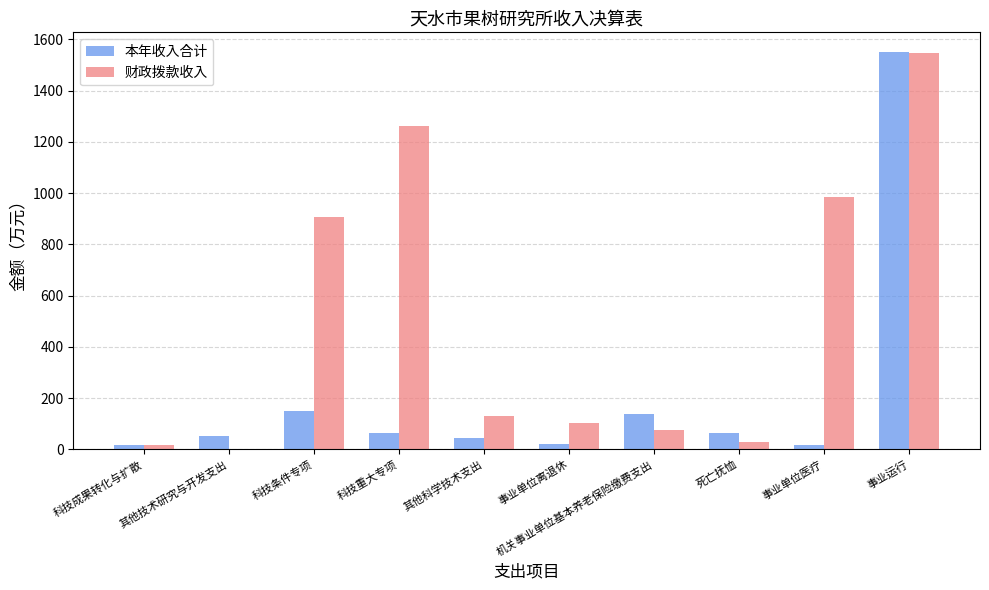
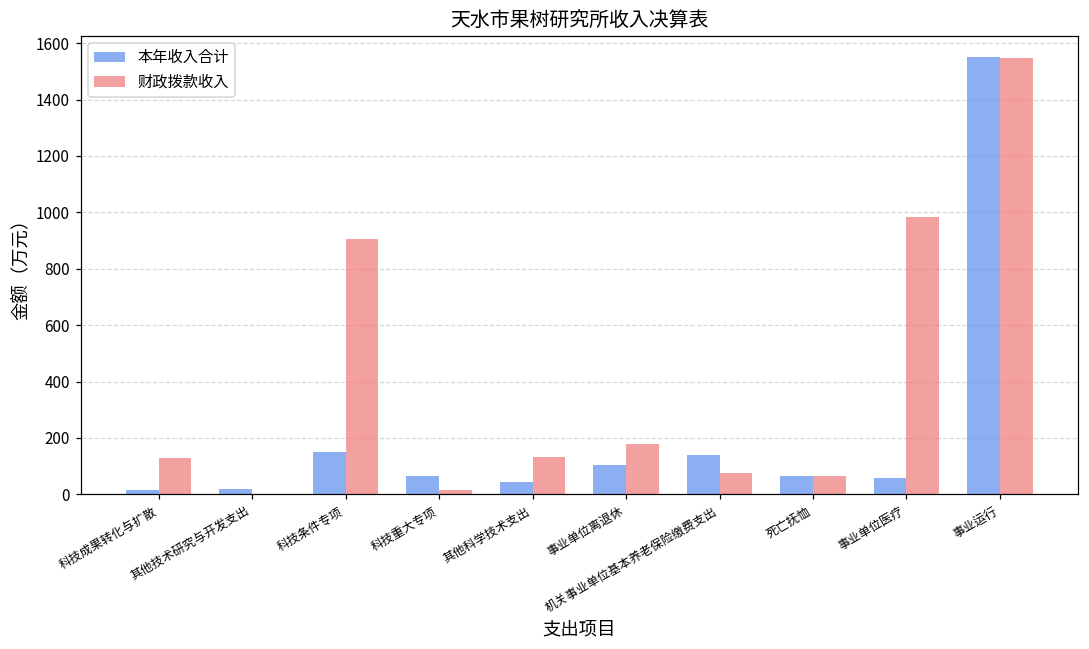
财政拨款收入, 科技成果转化与扩散: 20 -> 130
本年收入合计, 其他技术研究与开发支出: 50 -> 20
财政拨款收入, 科技重大专项: 1260 -> 20
本年收入合计, 事业单位离退休: 20 -> 100
财政拨款收入, 事业单位离退休: 100 -> 180
财政拨款收入, 死亡抚恤: 30 -> 60
本年收入合计, 事业单位医疗: 20 -> 60
